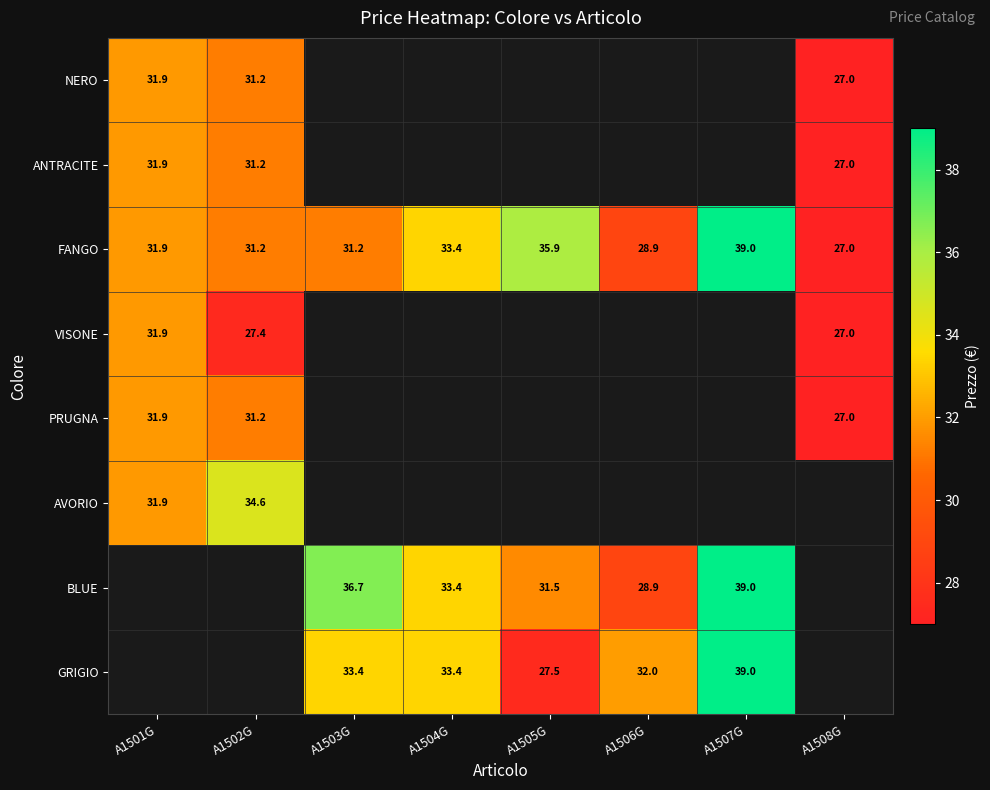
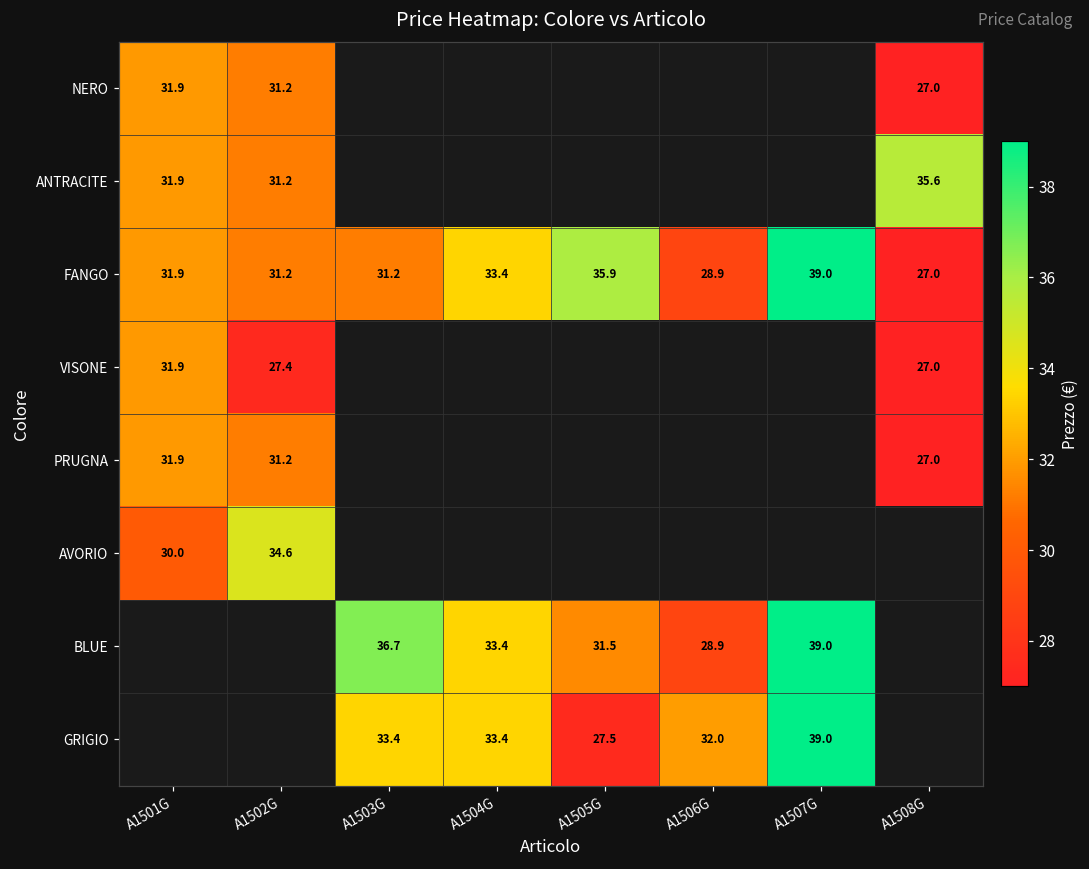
ANTRACITE, A1508G: 27.0 -> 35.6
AVORIO, A1501G: 31.9 -> 30.0
